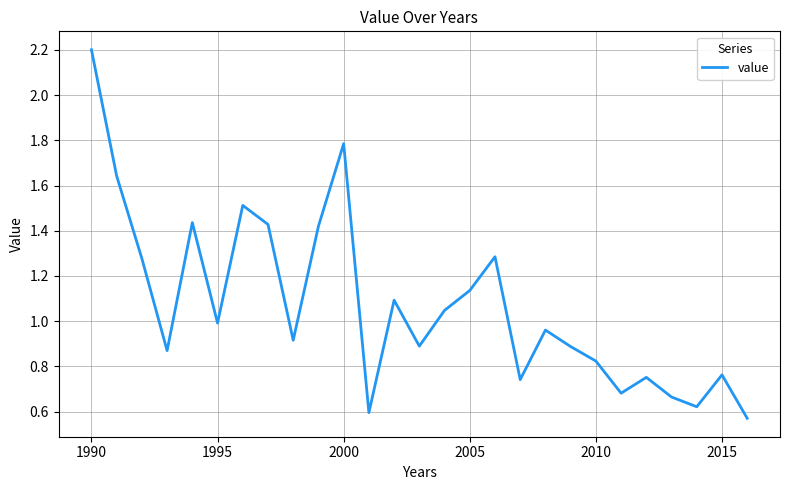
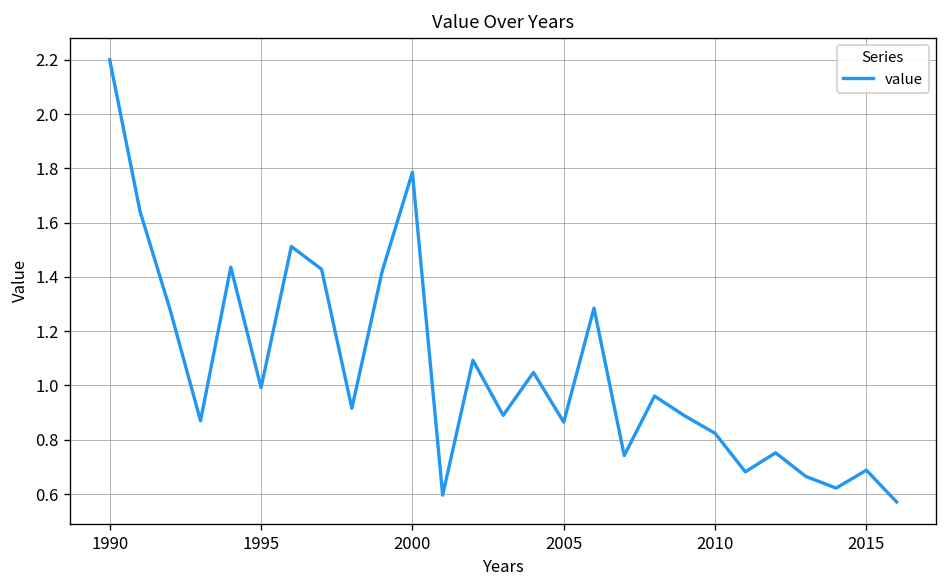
2005: 1.14 -> 0.87
2015: 0.76 -> 0.69
